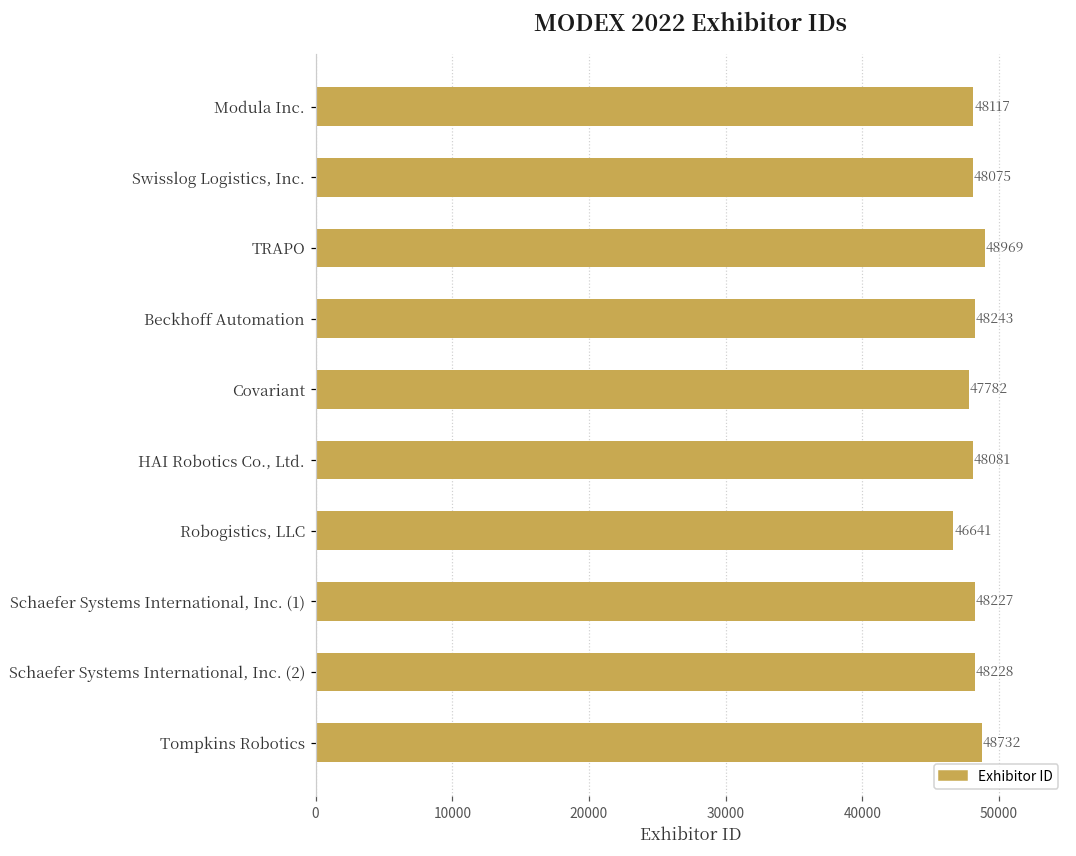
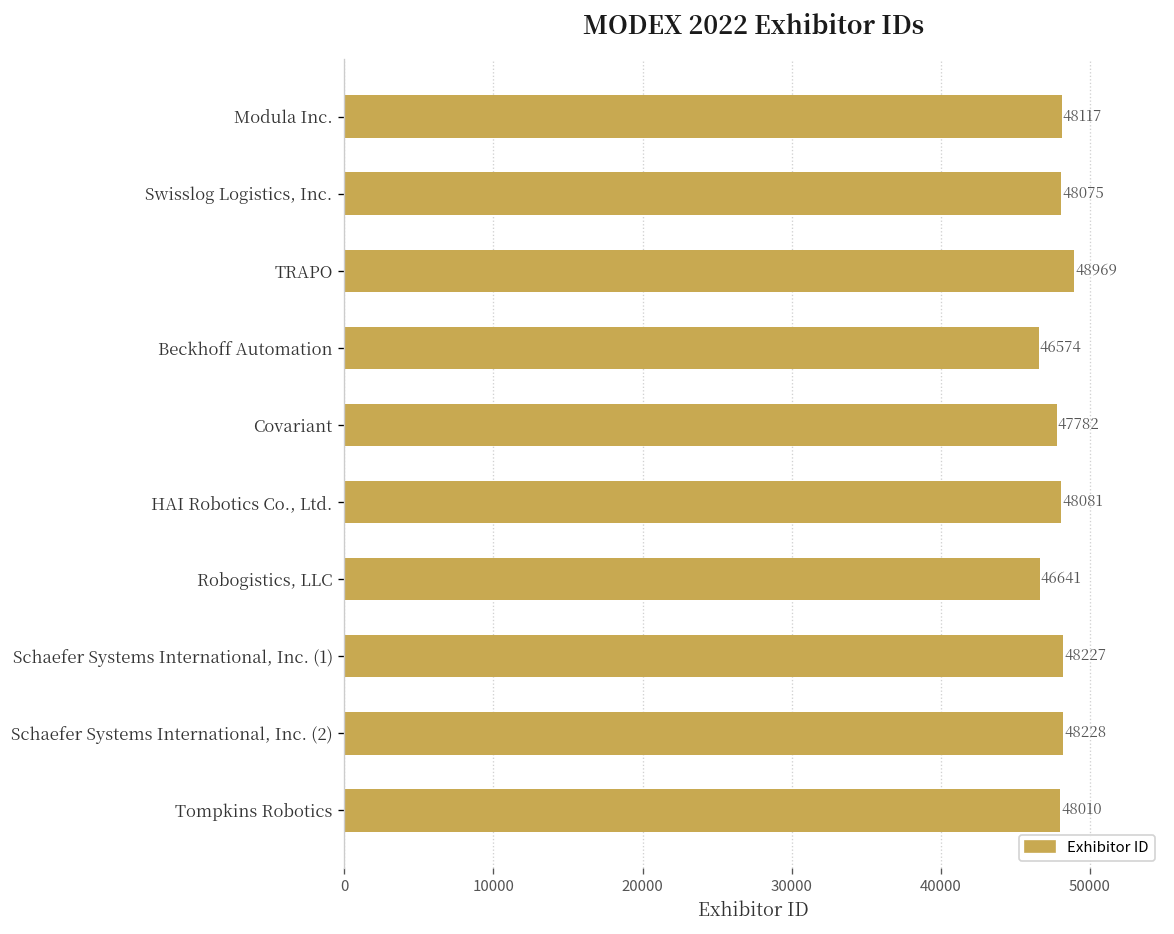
Beckhoff Automation: 48243 -> 46574
Tompkins Robotics: 48732 -> 48010
